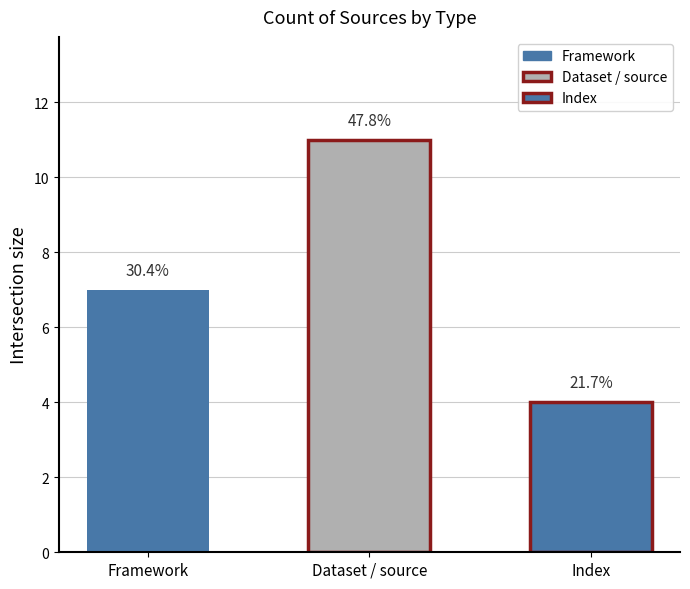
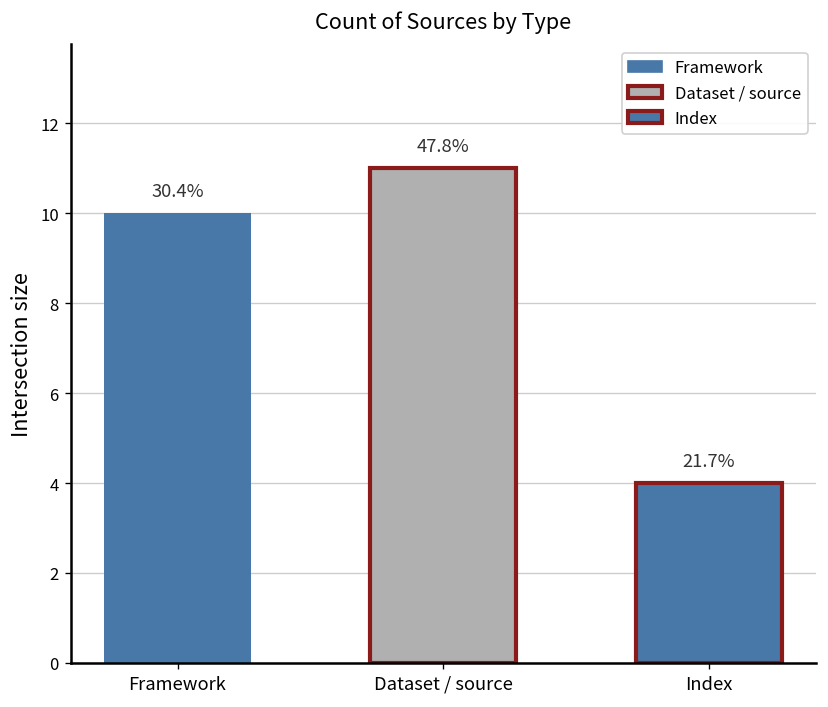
Framework: 7 -> 10
